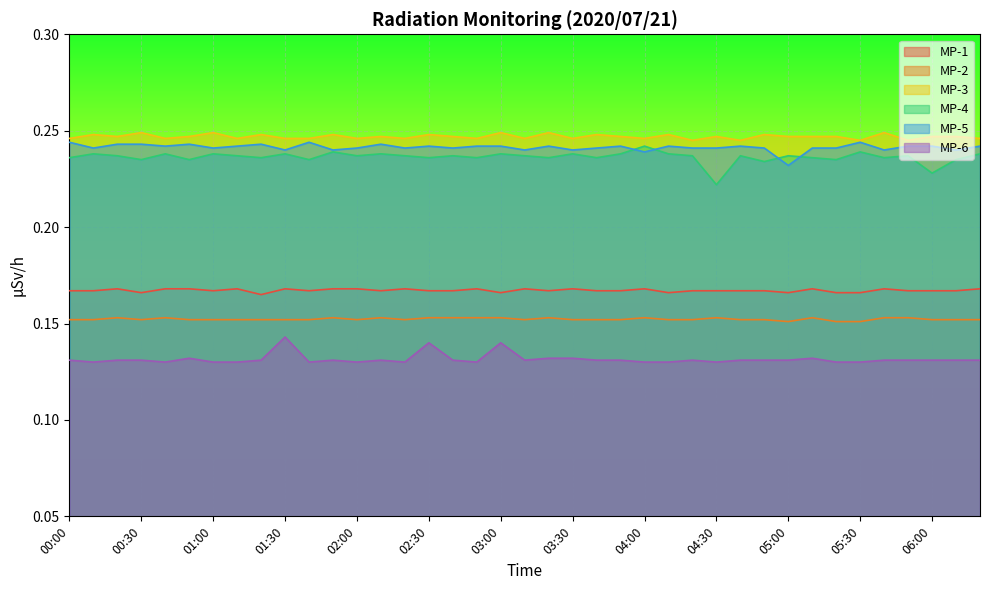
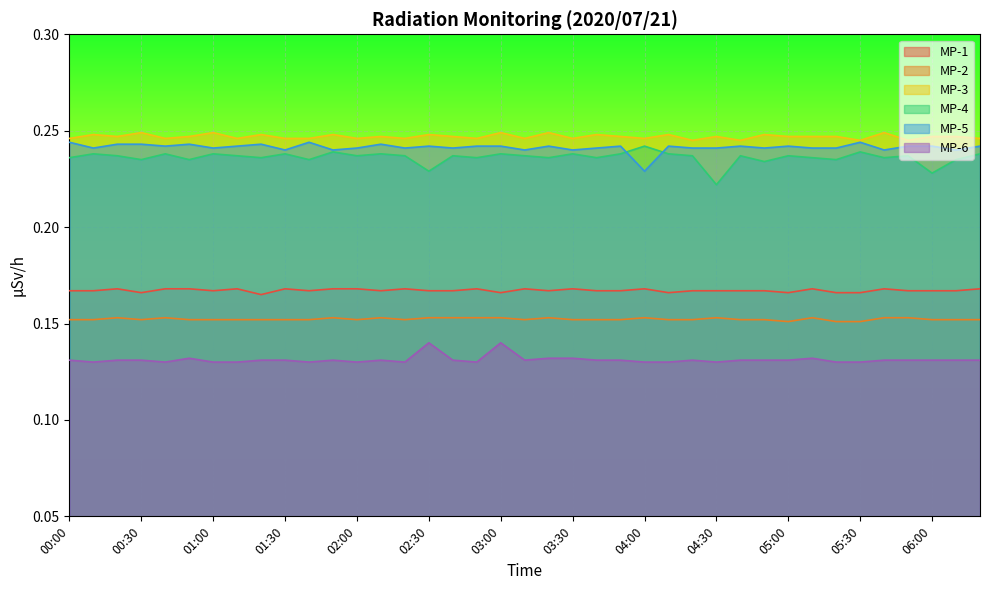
MP-6, 01:30: 0.143 -> 0.131
MP-4, 02:30: 0.236 -> 0.229
MP-5, 04:00: 0.239 -> 0.229
MP-5, 05:00: 0.232 -> 0.242
